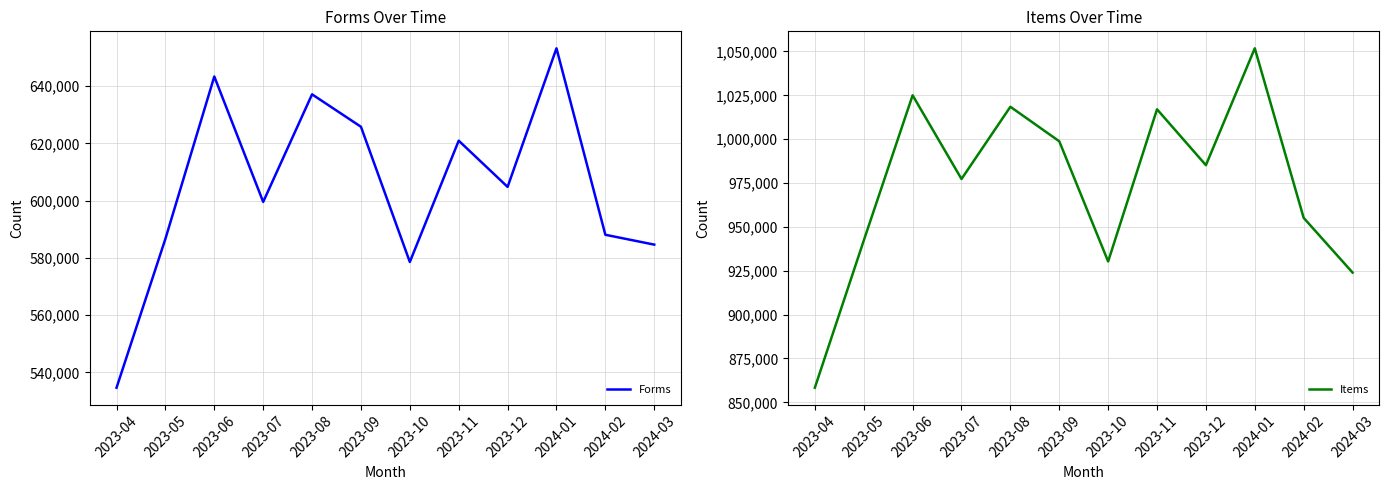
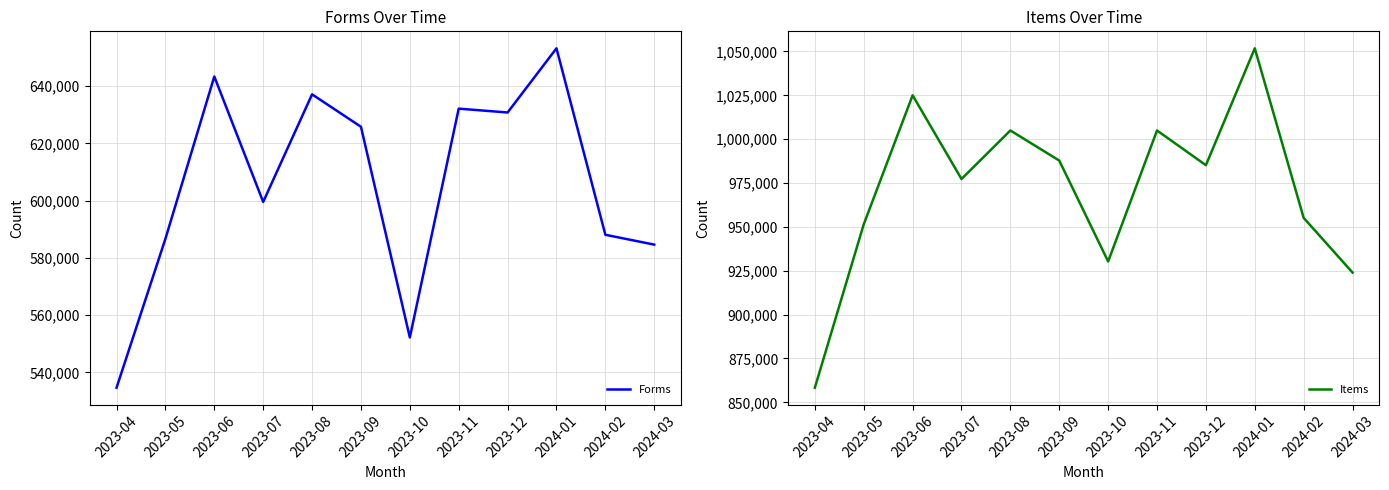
Forms Over Time, 2023-10: 579,000 -> 552,000
Forms Over Time, 2023-11: 621,000 -> 632,000
Forms Over Time, 2023-12: 605,000 -> 631,000
Items Over Time, 2023-05: 942,000 -> 951,000
Items Over Time, 2023-08: 1,018,000 -> 1,005,000
Items Over Time, 2023-09: 999,000 -> 988,000
Items Over Time, 2023-11: 1,017,000 -> 1,005,000
